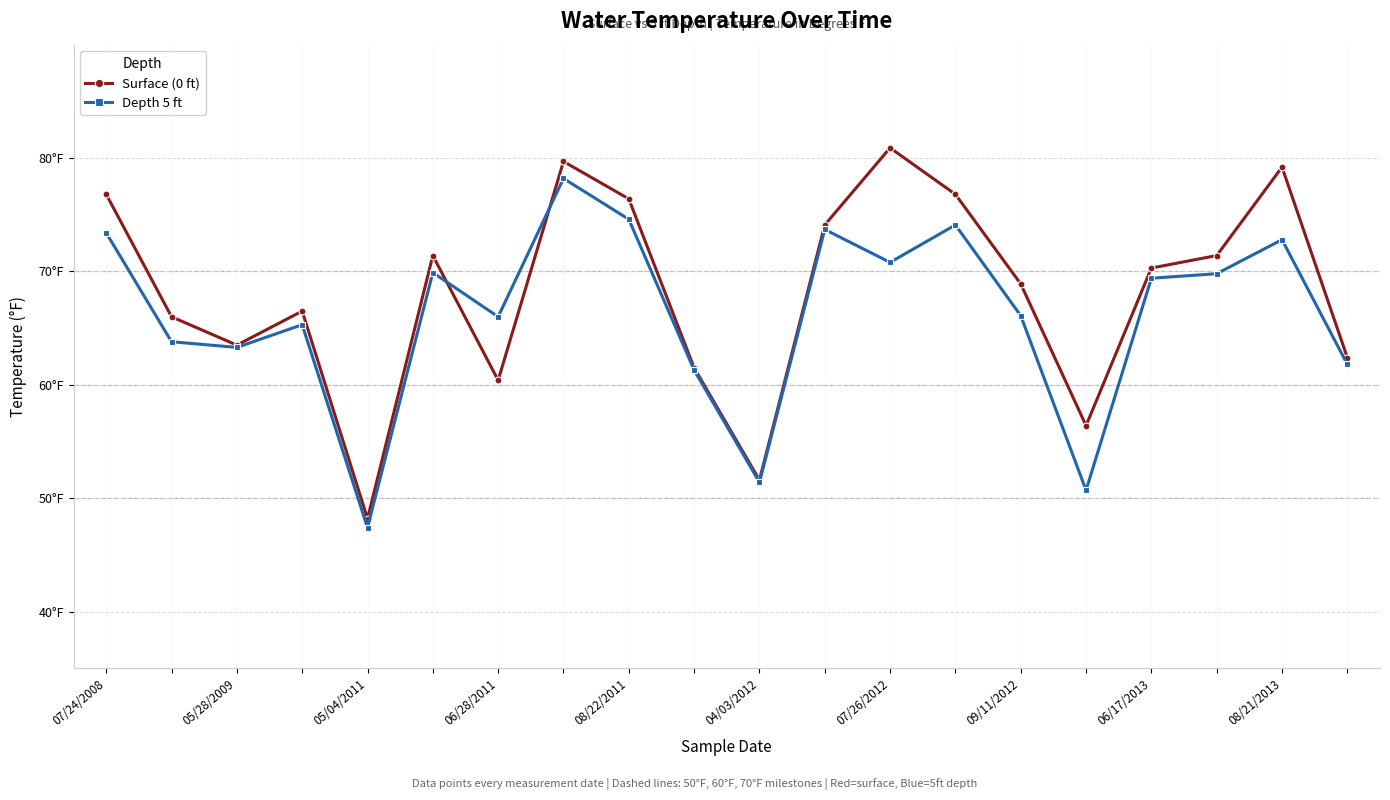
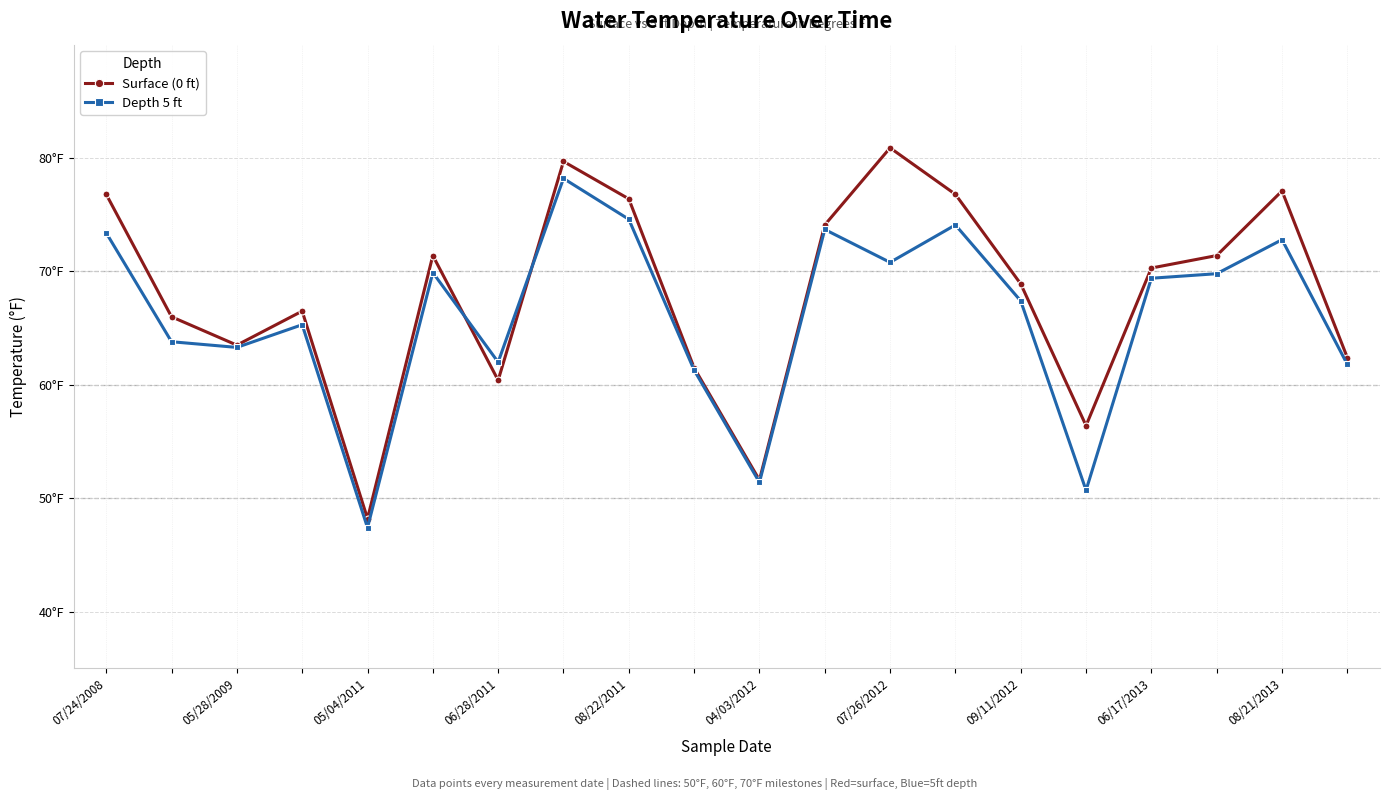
Depth 5 ft, 06/28/2011: 66°F -> 62°F
Depth 5 ft, 09/11/2012: 66.1°F -> 67.4°F
Surface (0 ft), 08/21/2013: 79.2°F -> 77.1°F
